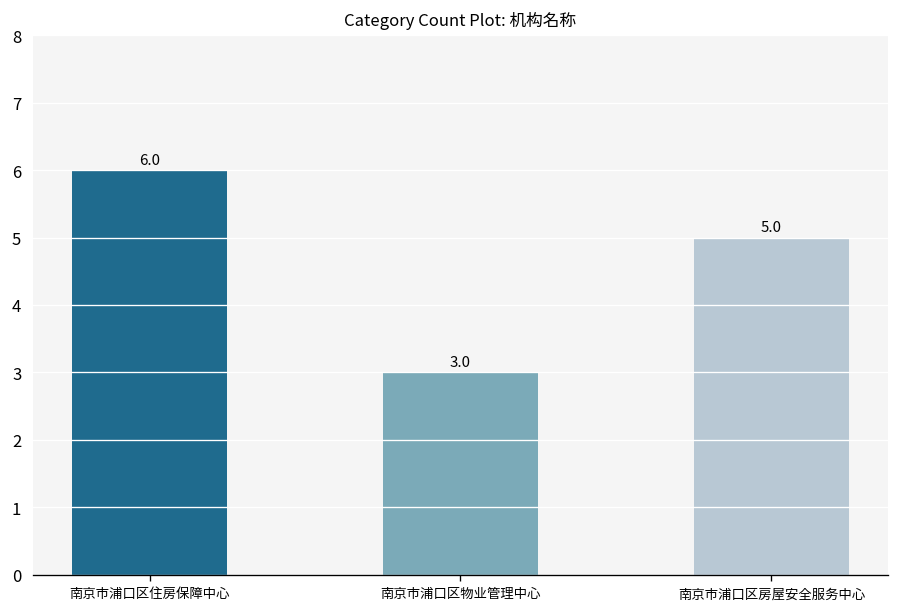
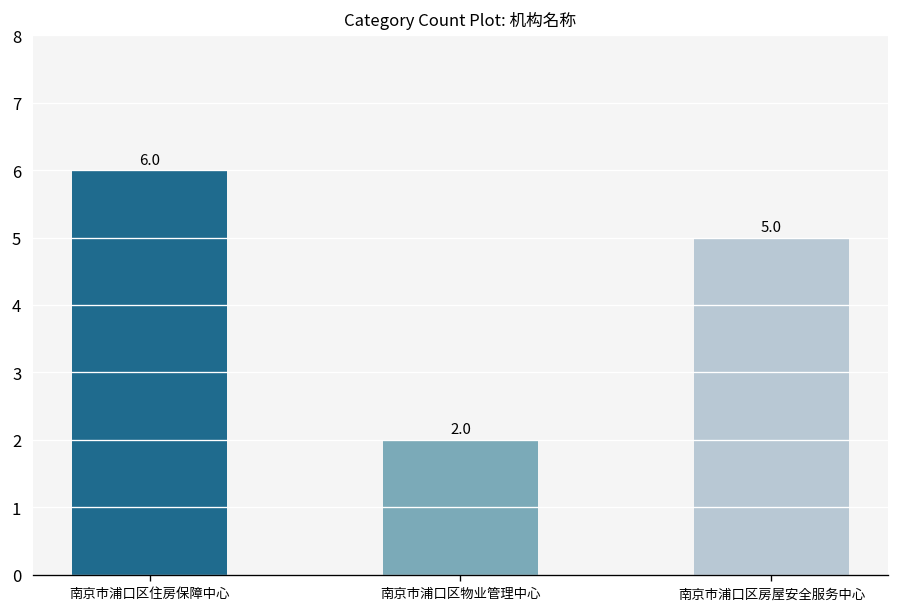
南京市浦口区物业管理中心: 3.0 -> 2.0
